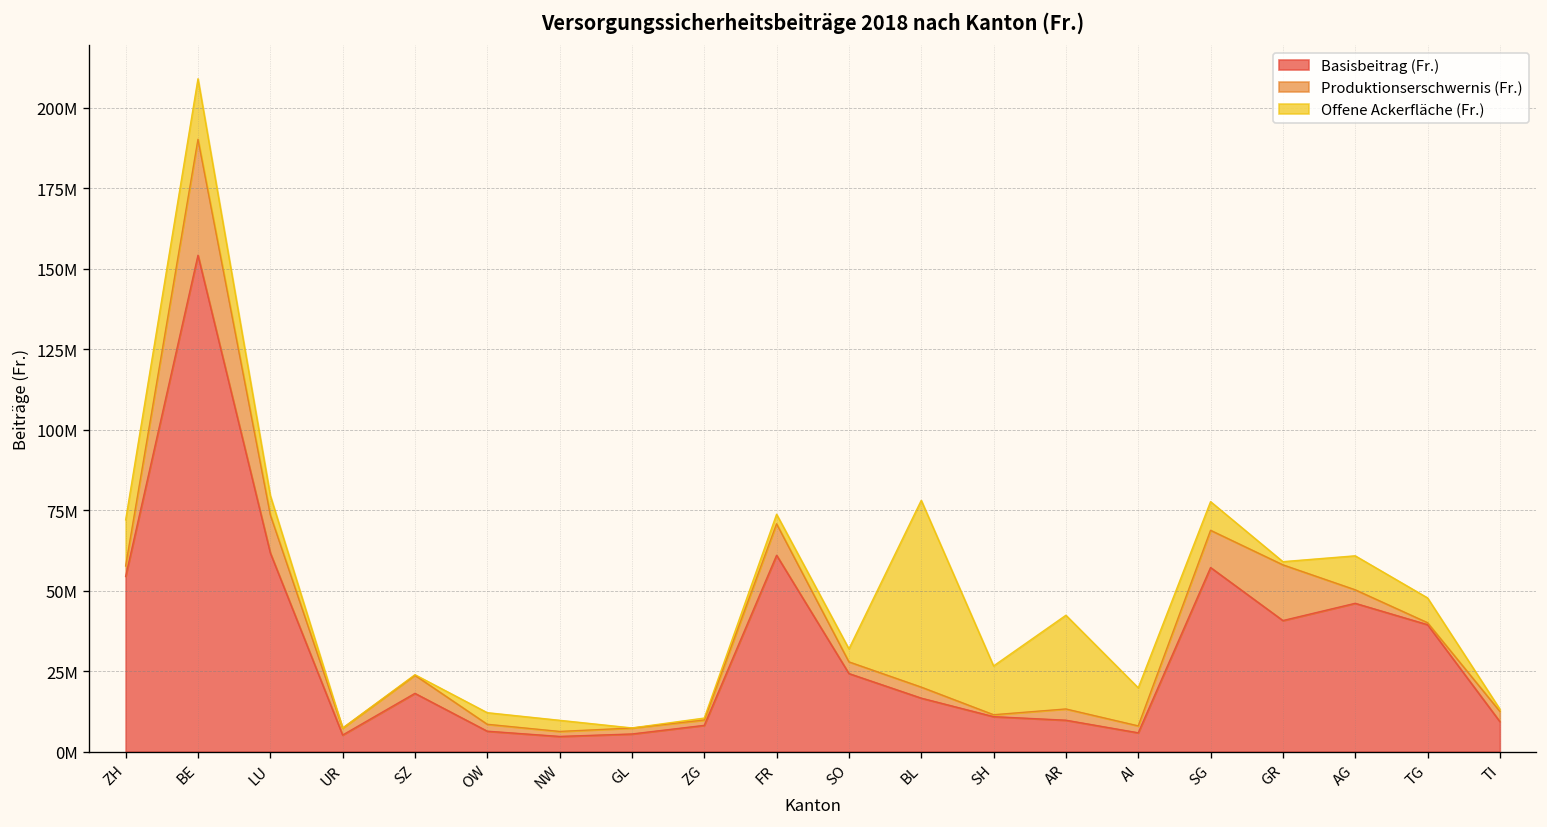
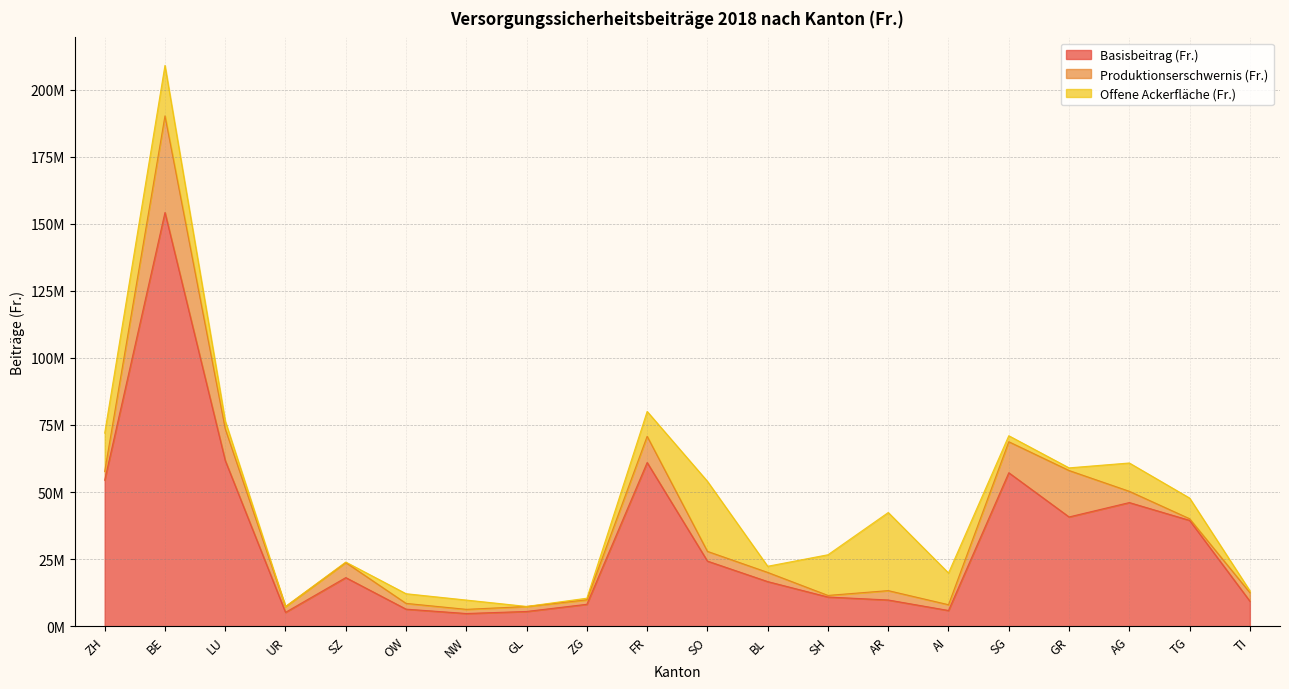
Offene Ackerfläche (Fr.), LU: 6000000 -> 3000000
Offene Ackerfläche (Fr.), FR: 3000000 -> 9000000
Offene Ackerfläche (Fr.), SO: 4000000 -> 26000000
Offene Ackerfläche (Fr.), BL: 58000000 -> 2000000
Offene Ackerfläche (Fr.), SG: 9000000 -> 2000000
